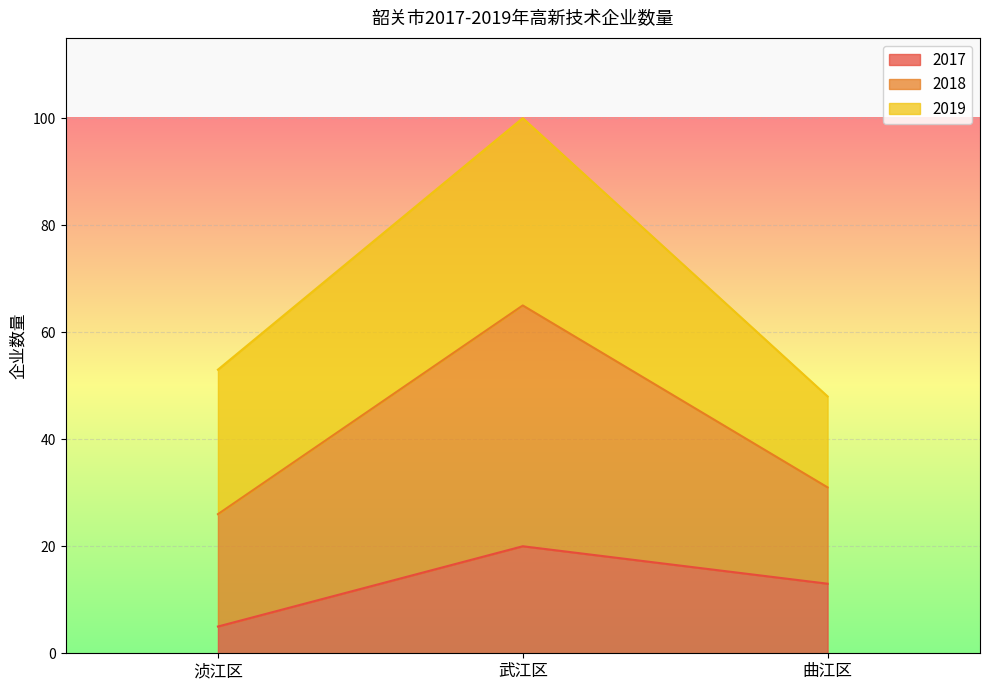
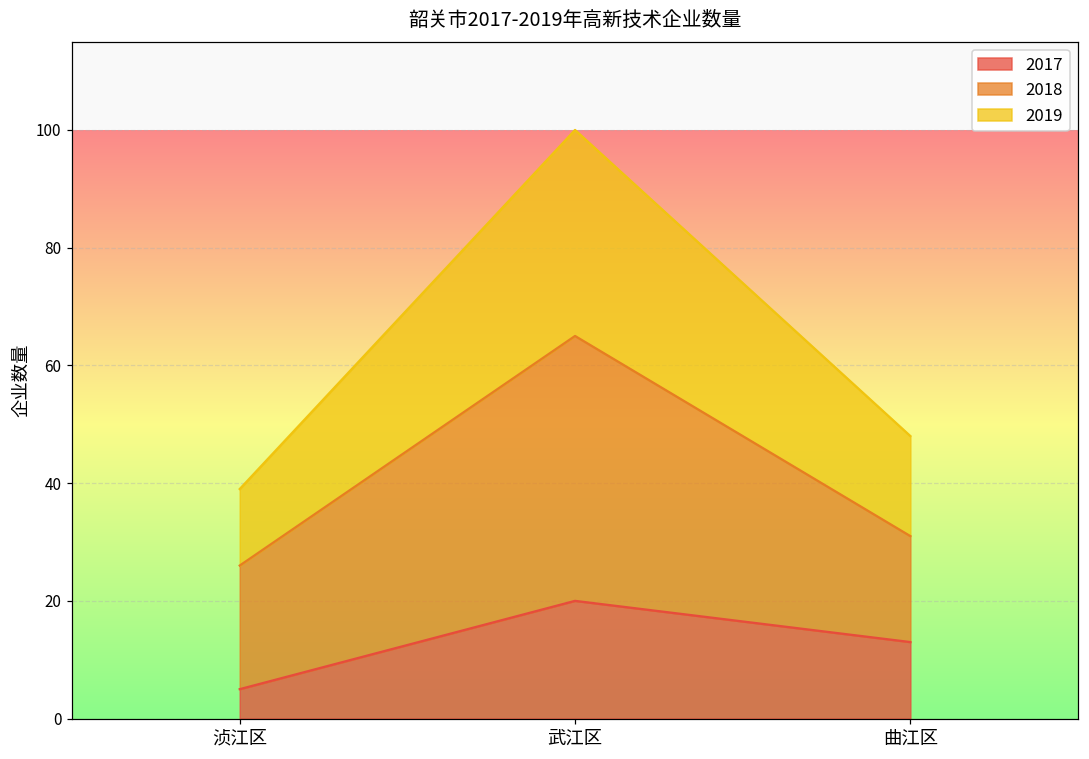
2019, 浈江区: 27 -> 13
